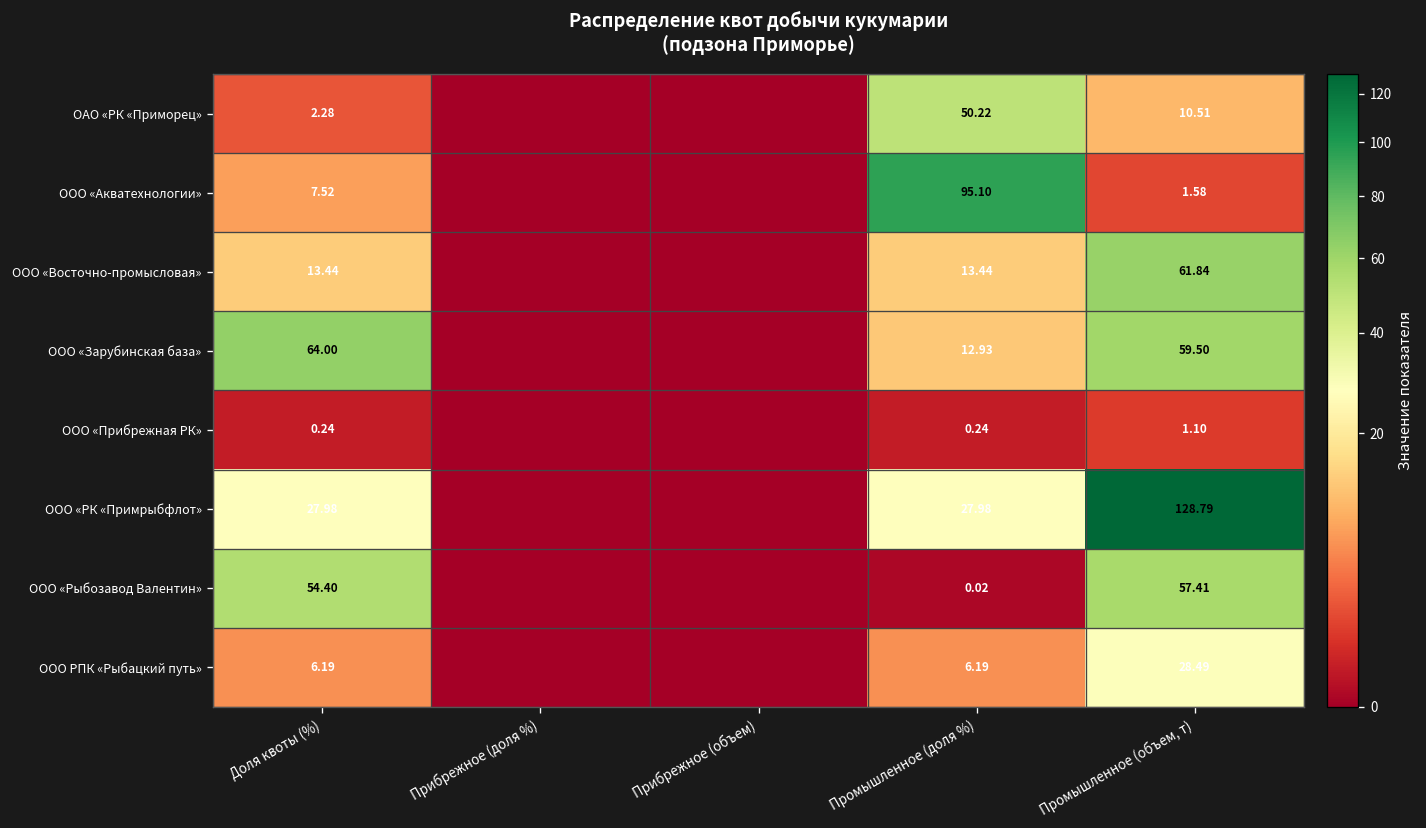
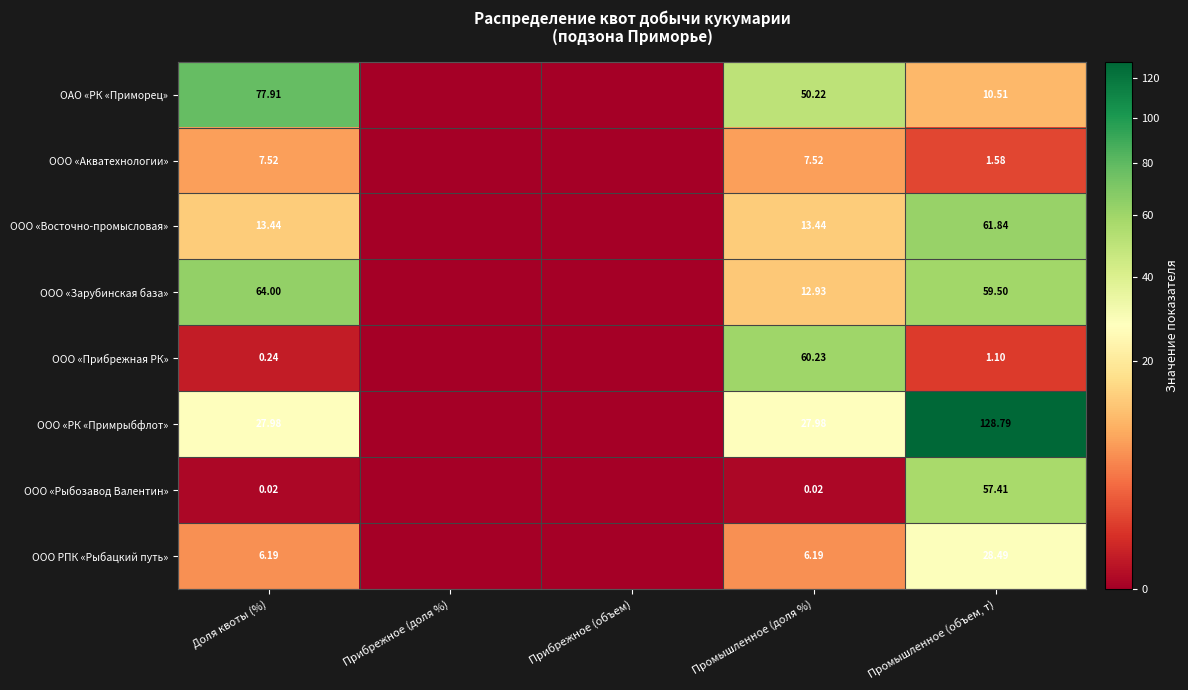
ОАО «РК «Приморец», Доля квоты (%): 2.28 -> 77.91
ООО «Акватехнологии», Промышленное (доля %): 95.10 -> 7.52
ООО «Прибрежная РК», Промышленное (доля %): 0.24 -> 60.23
ООО «Рыбозавод Валентин», Доля квоты (%): 54.40 -> 0.02
